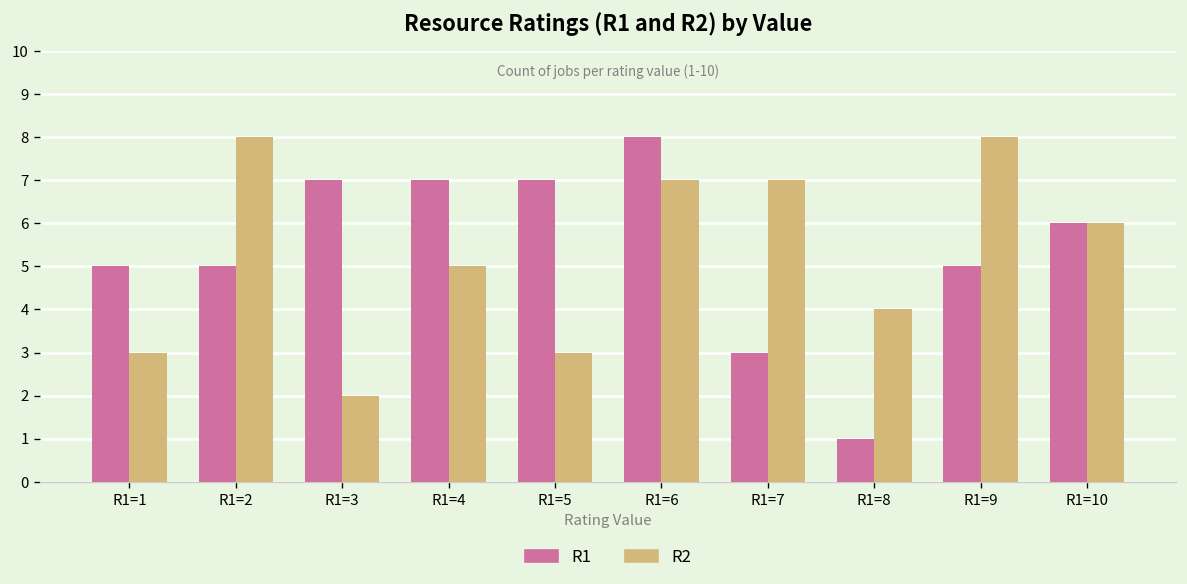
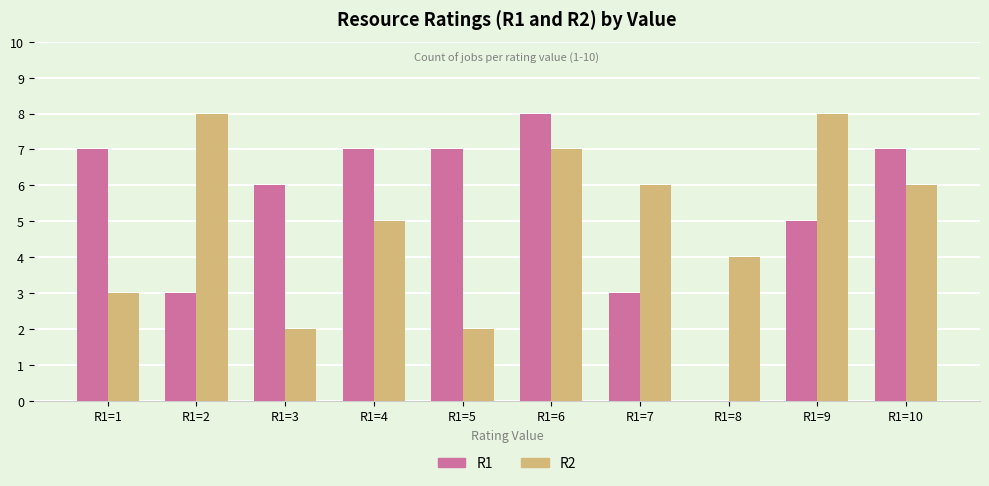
R1, R1=1: 5 -> 7
R1, R1=2: 5 -> 3
R1, R1=3: 7 -> 6
R2, R1=5: 3 -> 2
R2, R1=7: 7 -> 6
R1, R1=8: 1 -> 0
R1, R1=10: 6 -> 7
